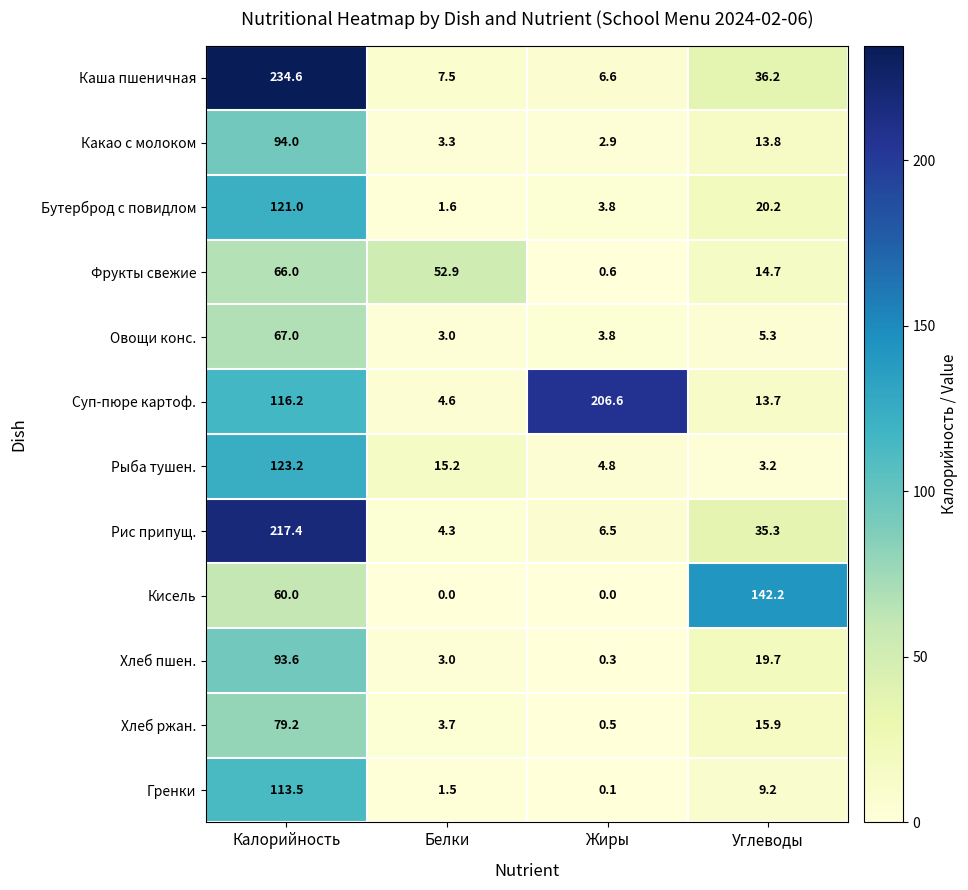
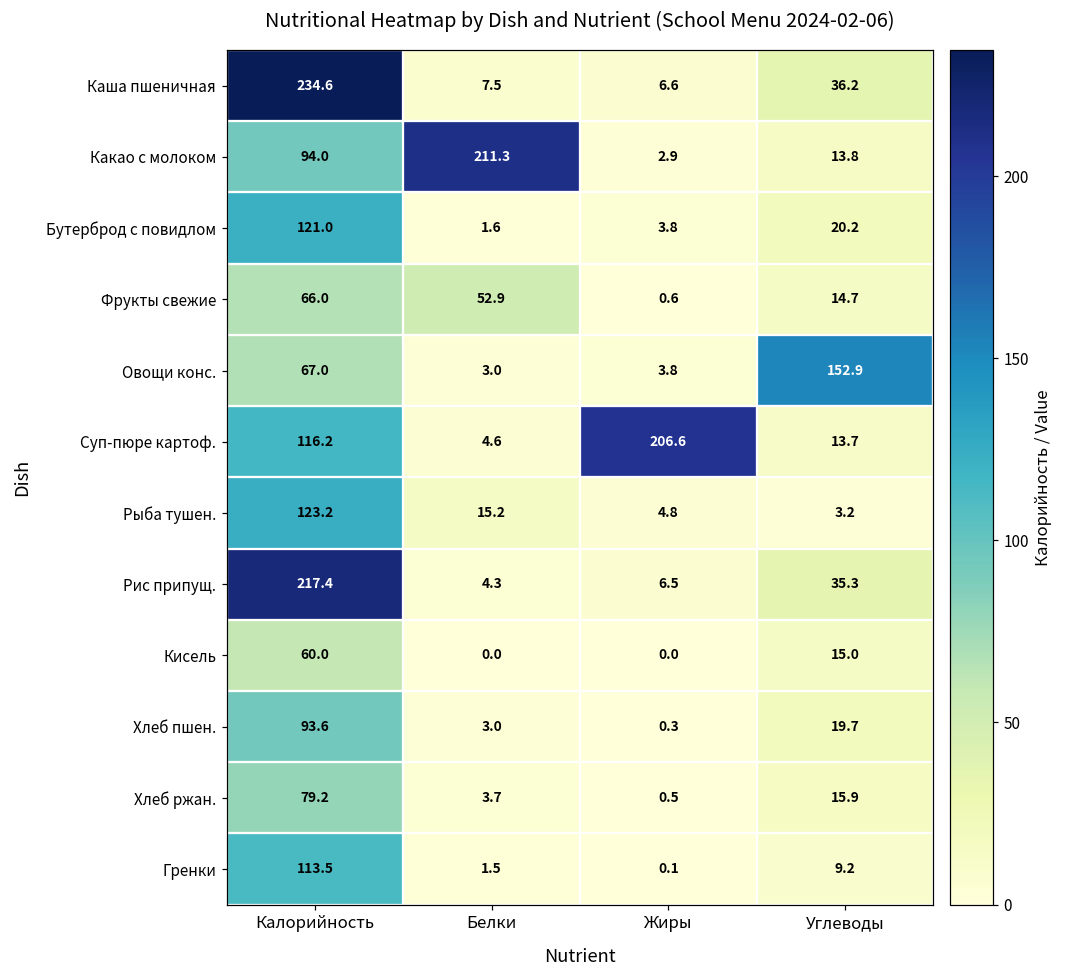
Какао с молоком, Белки: 3.3 -> 211.3
Овощи конс., Углеводы: 5.3 -> 152.9
Кисель, Углеводы: 142.2 -> 15.0
